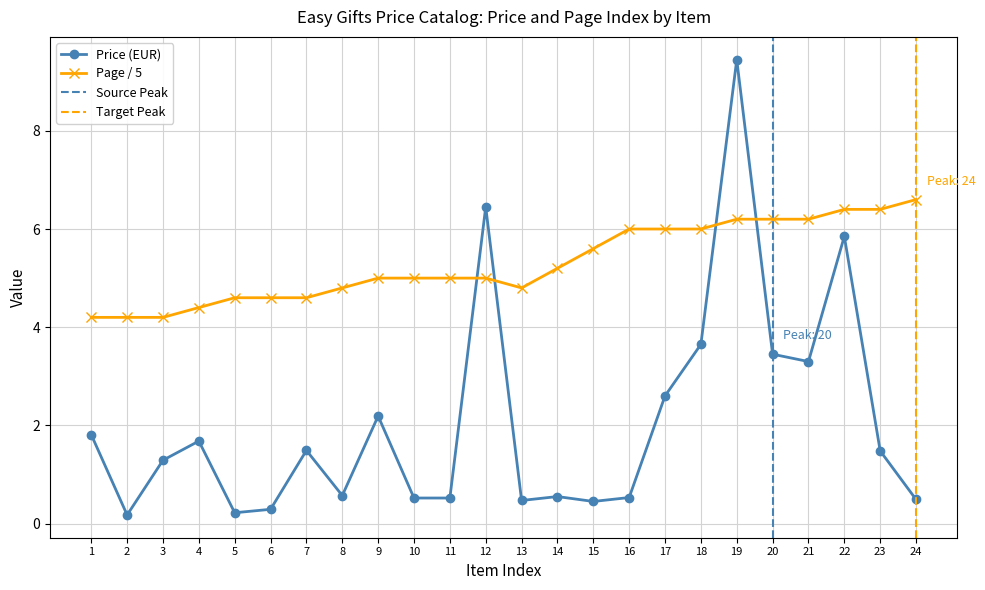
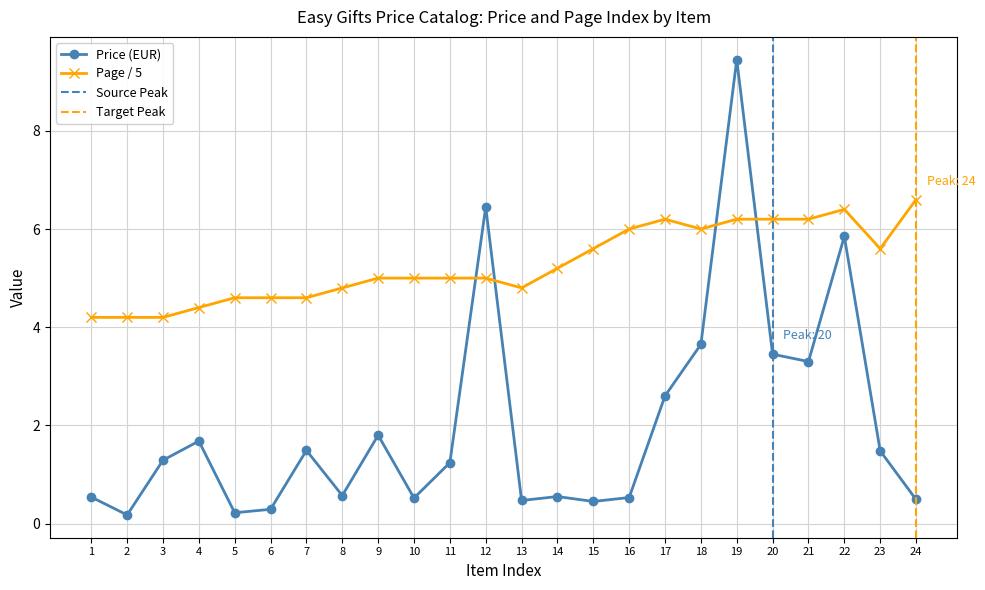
Price (EUR), 1: 1.8 -> 0.5
Price (EUR), 9: 2.2 -> 1.8
Price (EUR), 11: 0.5 -> 1.2
Page / 5, 17: 6.0 -> 6.2
Page / 5, 23: 6.4 -> 5.6
